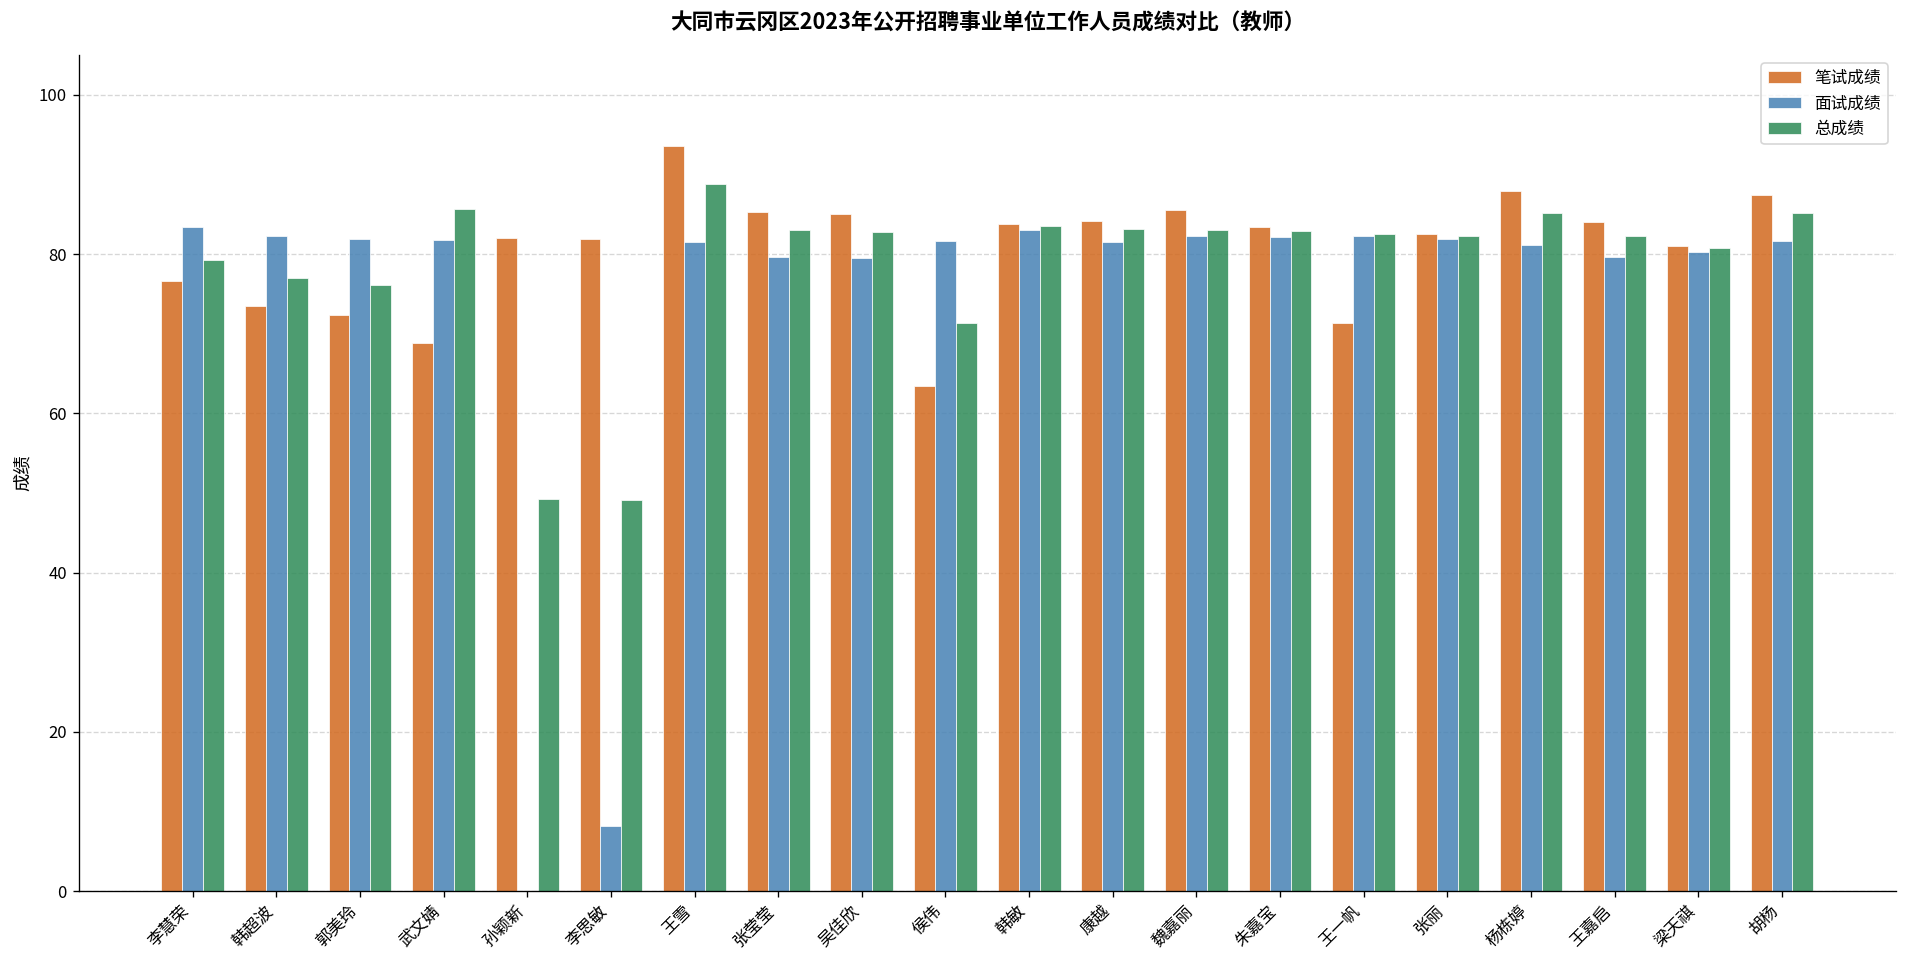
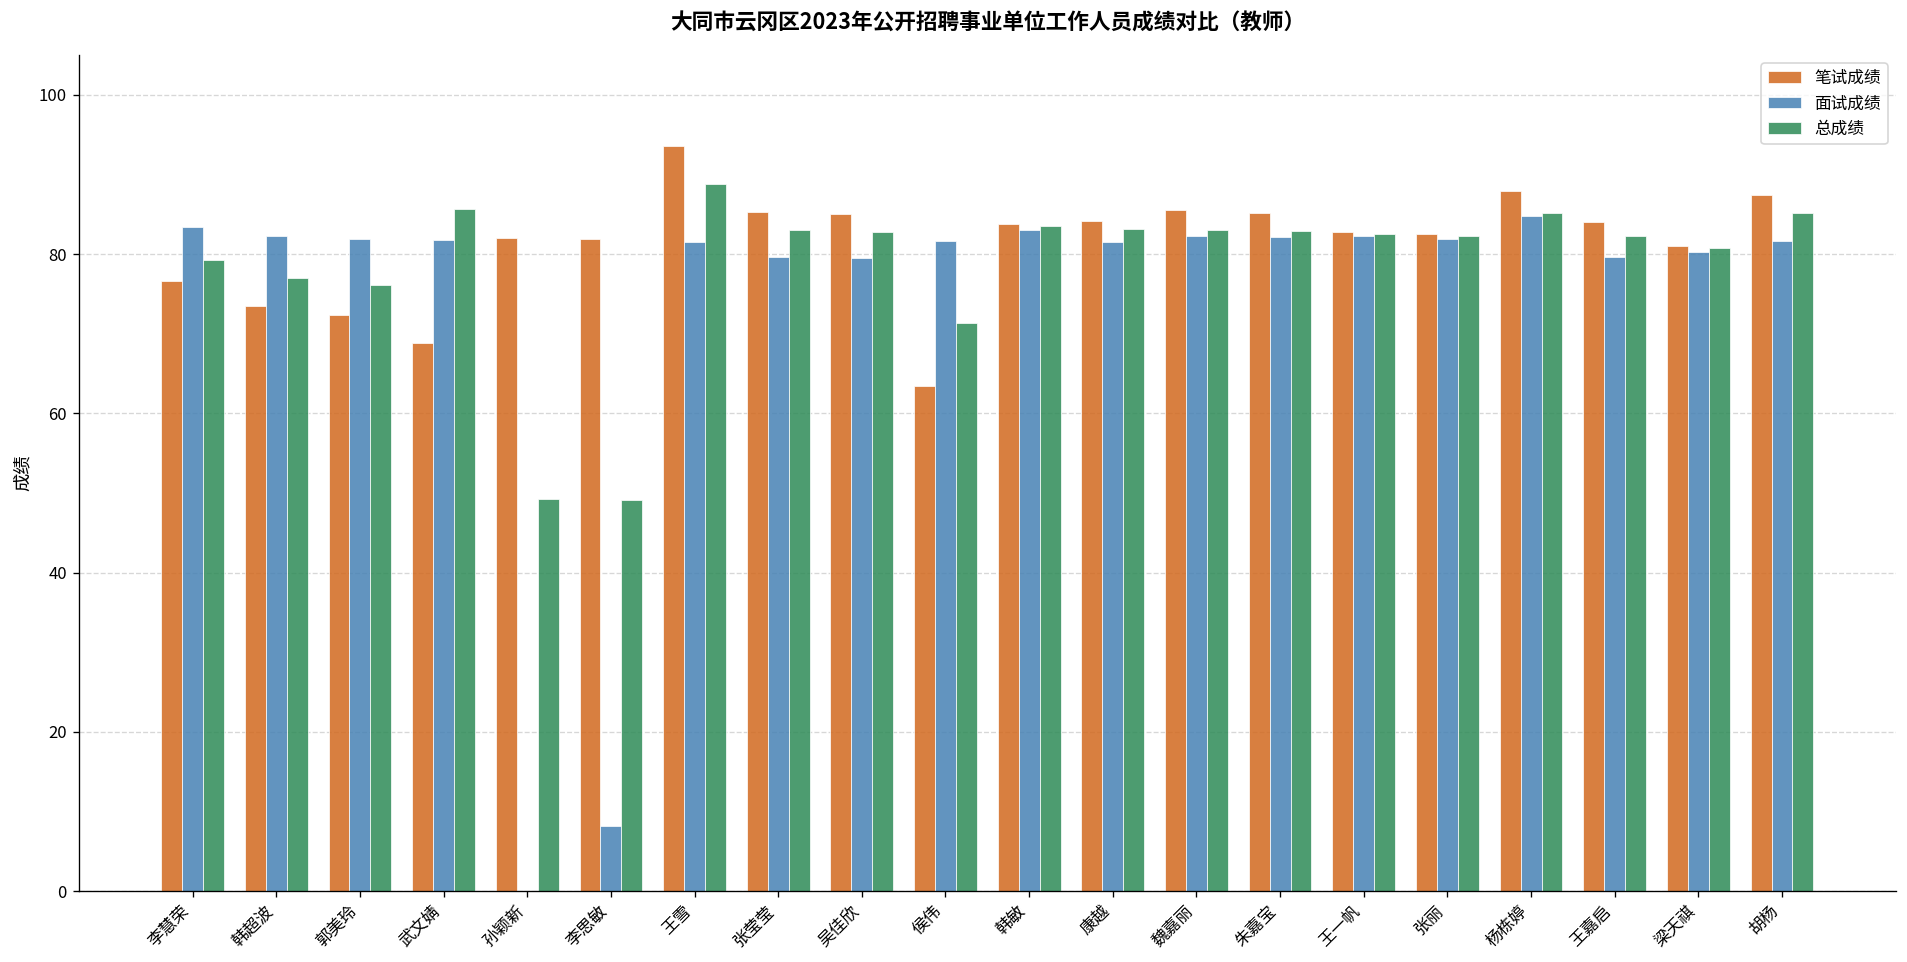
笔试成绩, 朱嘉宝: 83 -> 85
笔试成绩, 王一帆: 71 -> 83
面试成绩, 杨栋婷: 81 -> 85
